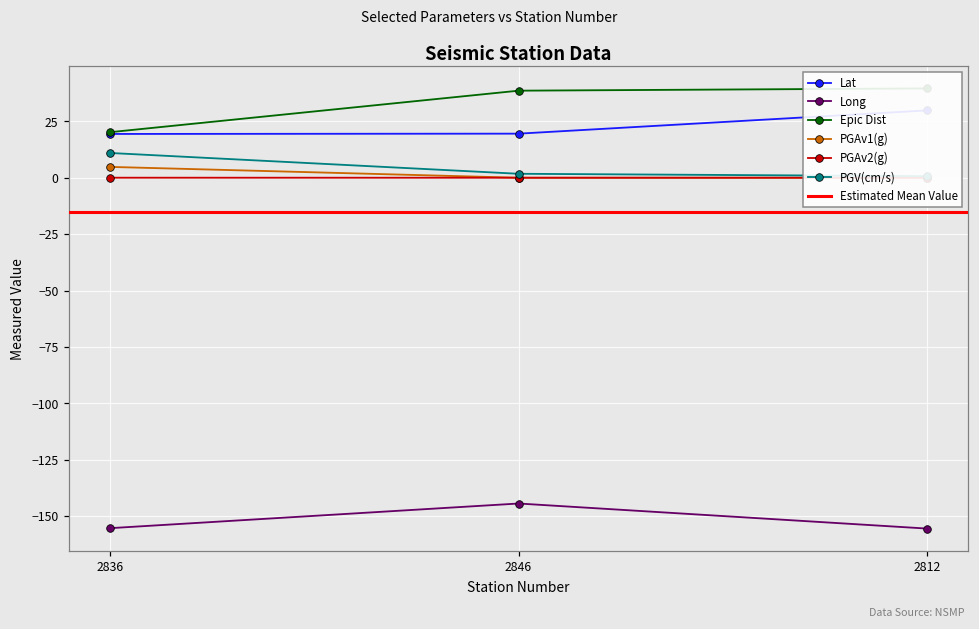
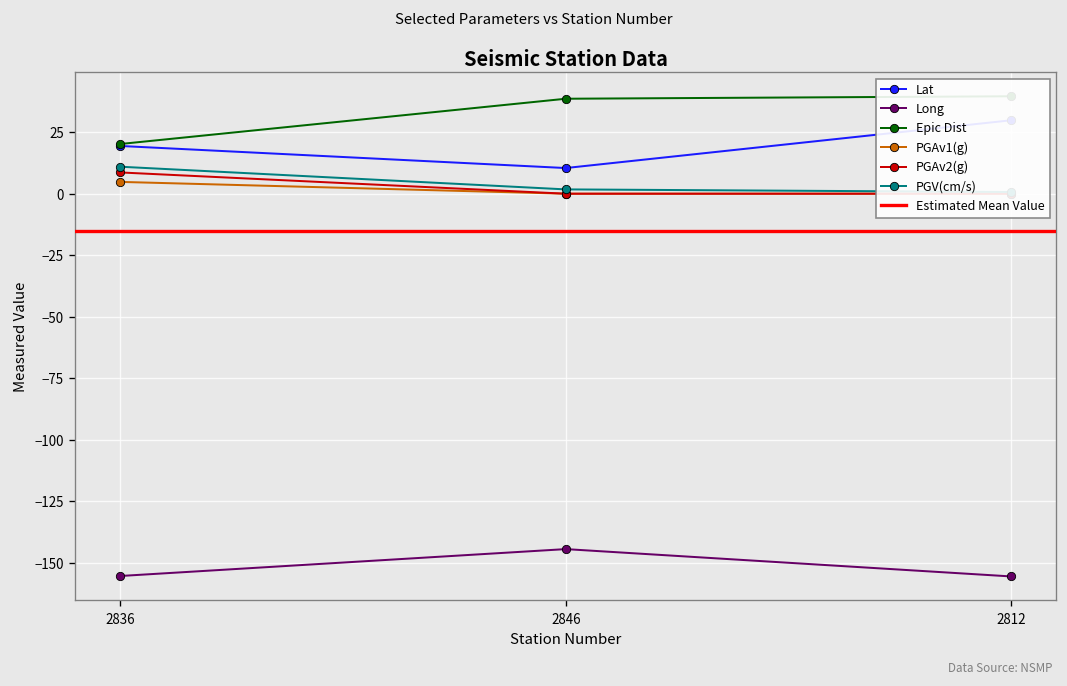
PGAv2(g), 2836: 0 -> 9
Lat, 2846: 20 -> 10
